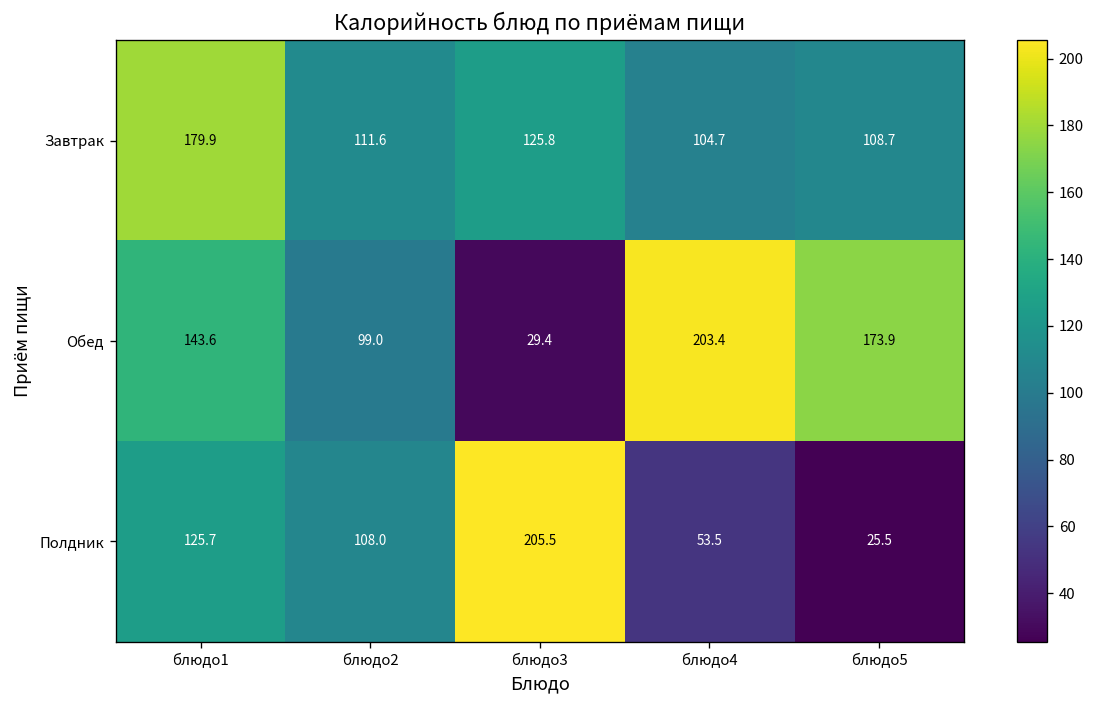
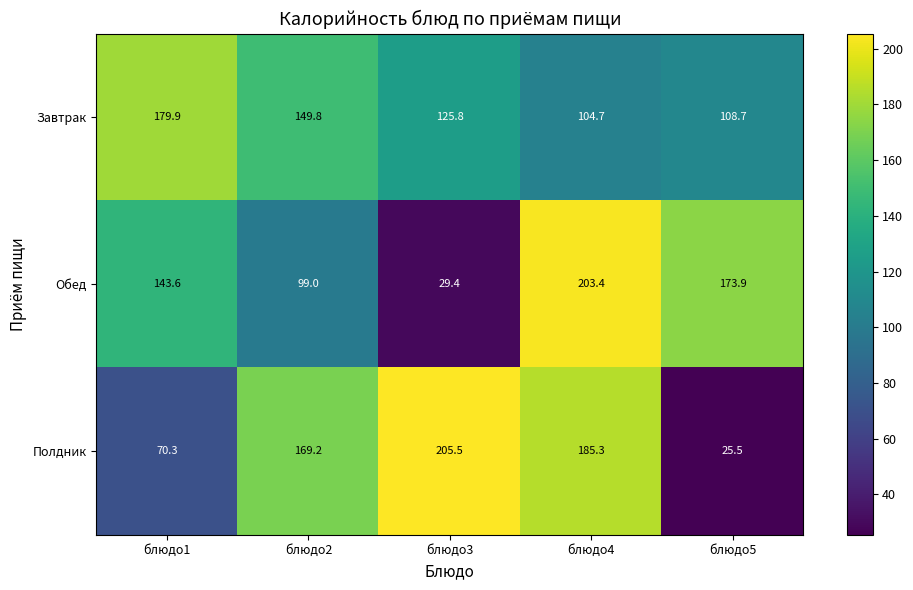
Завтрак, блюдо2: 111.6 -> 149.8
Полдник, блюдо1: 125.7 -> 70.3
Полдник, блюдо2: 108.0 -> 169.2
Полдник, блюдо4: 53.5 -> 185.3
